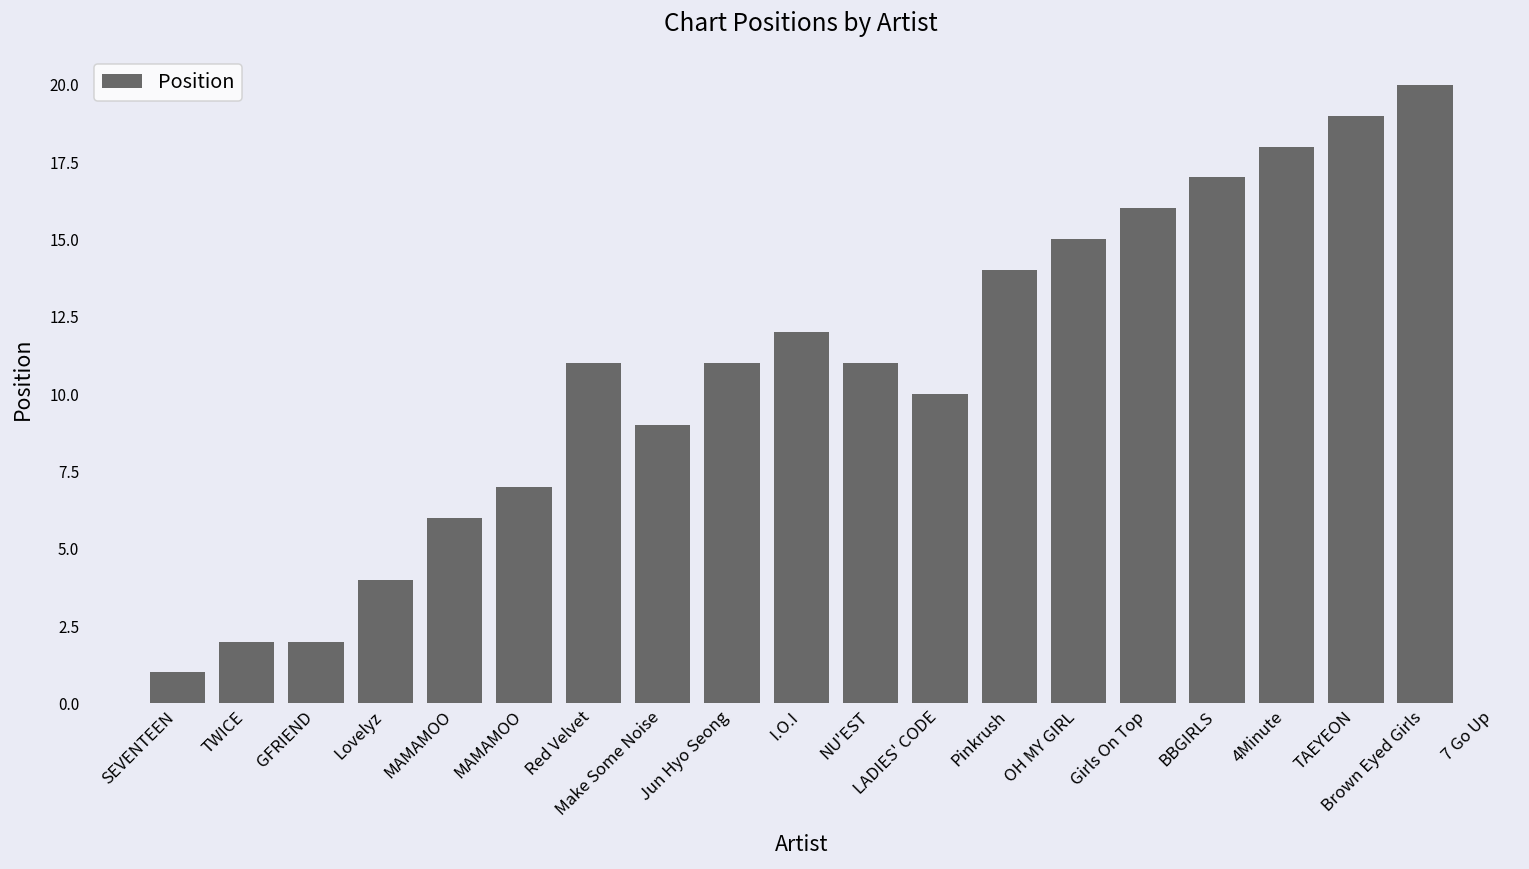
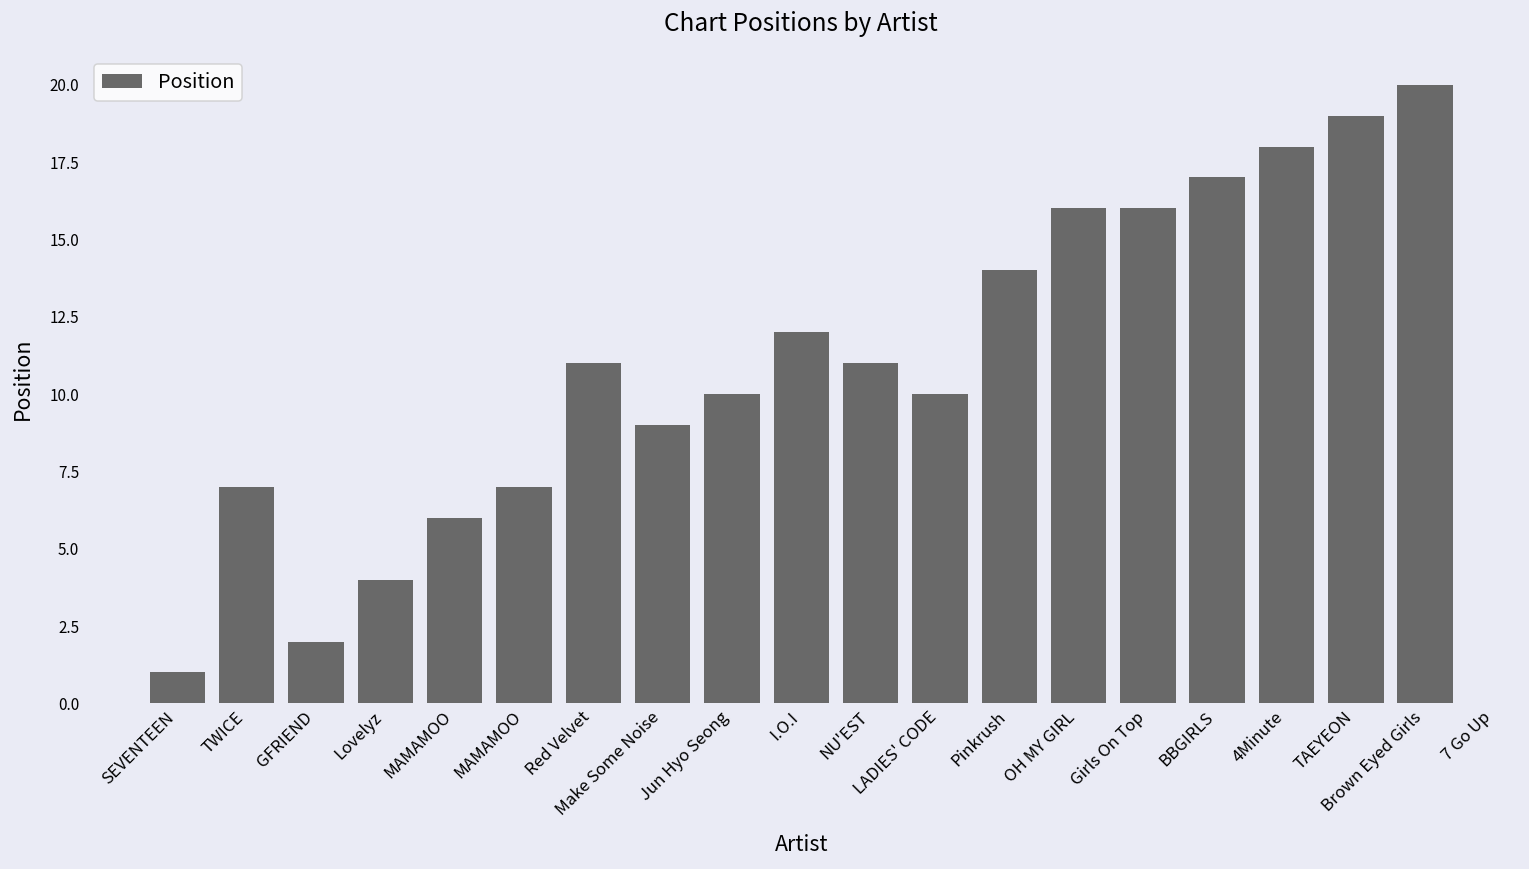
TWICE: 2 -> 7
Jun Hyo Seong: 11 -> 10
OH MY GIRL: 15 -> 16
